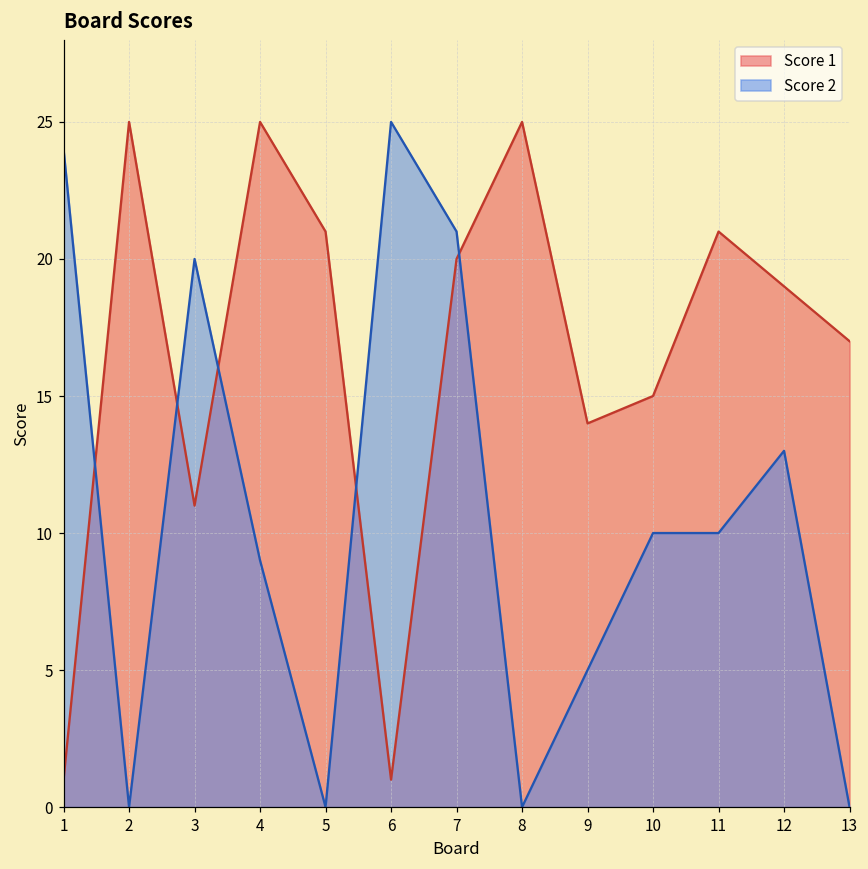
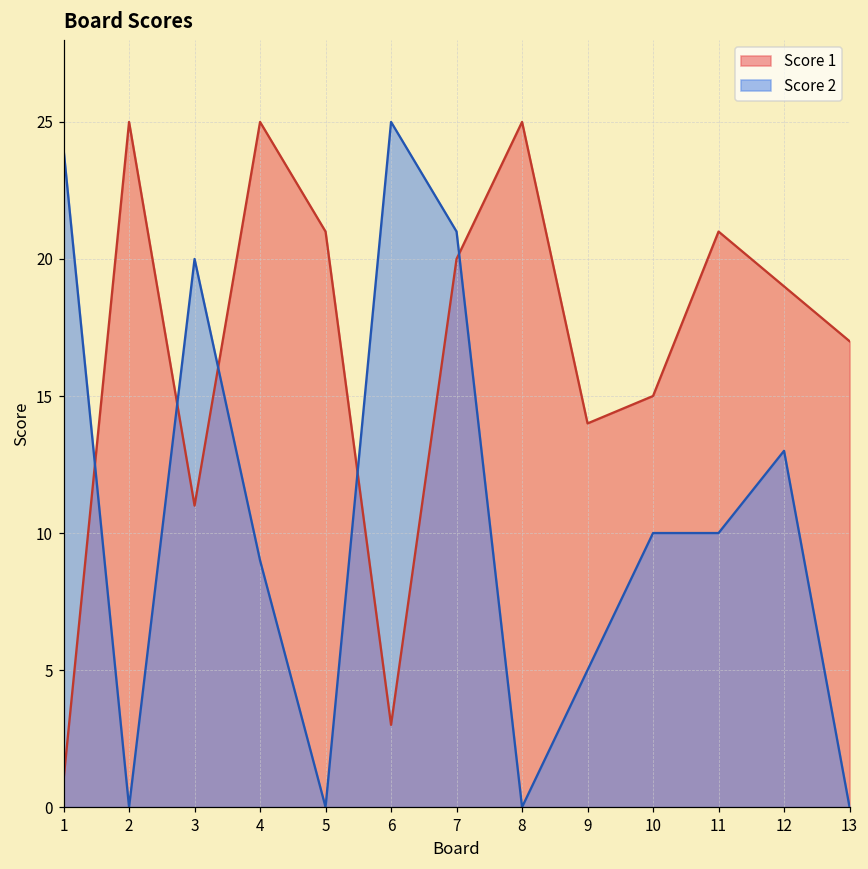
Score 1, 6: 1 -> 3
